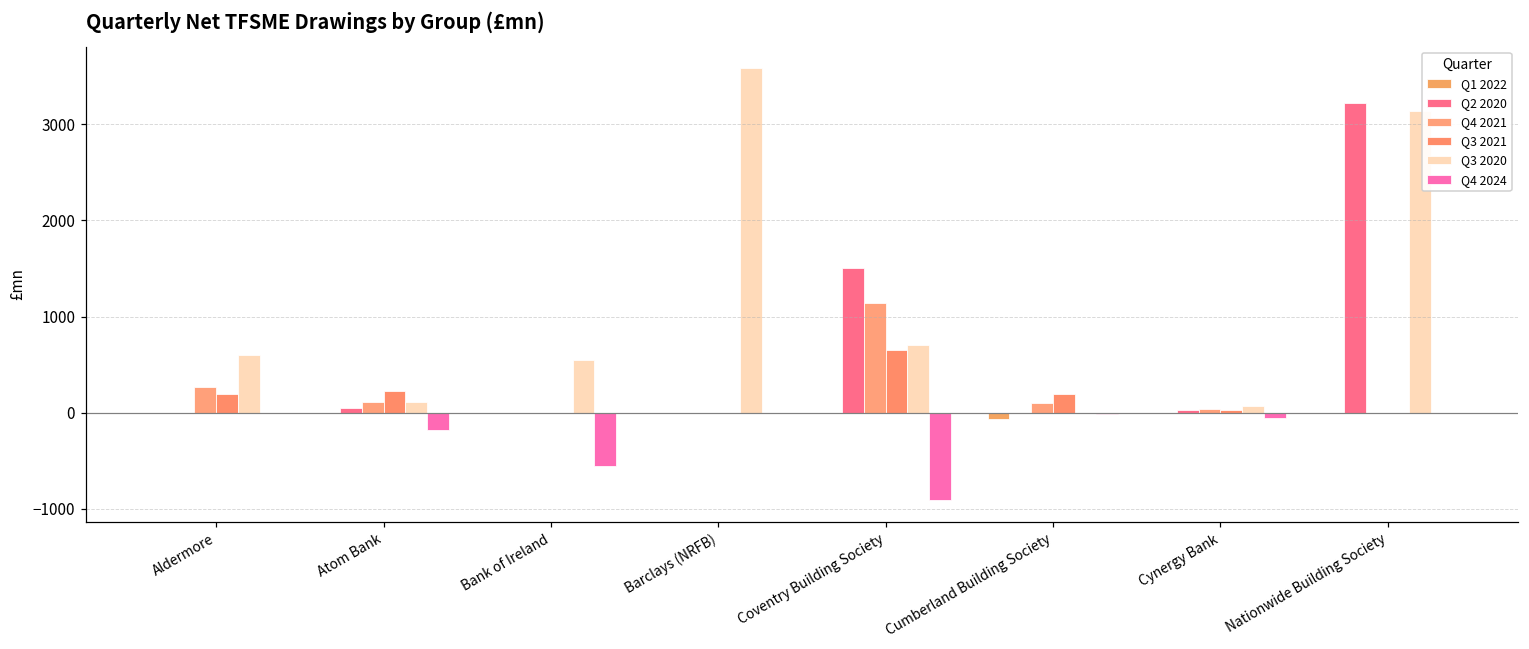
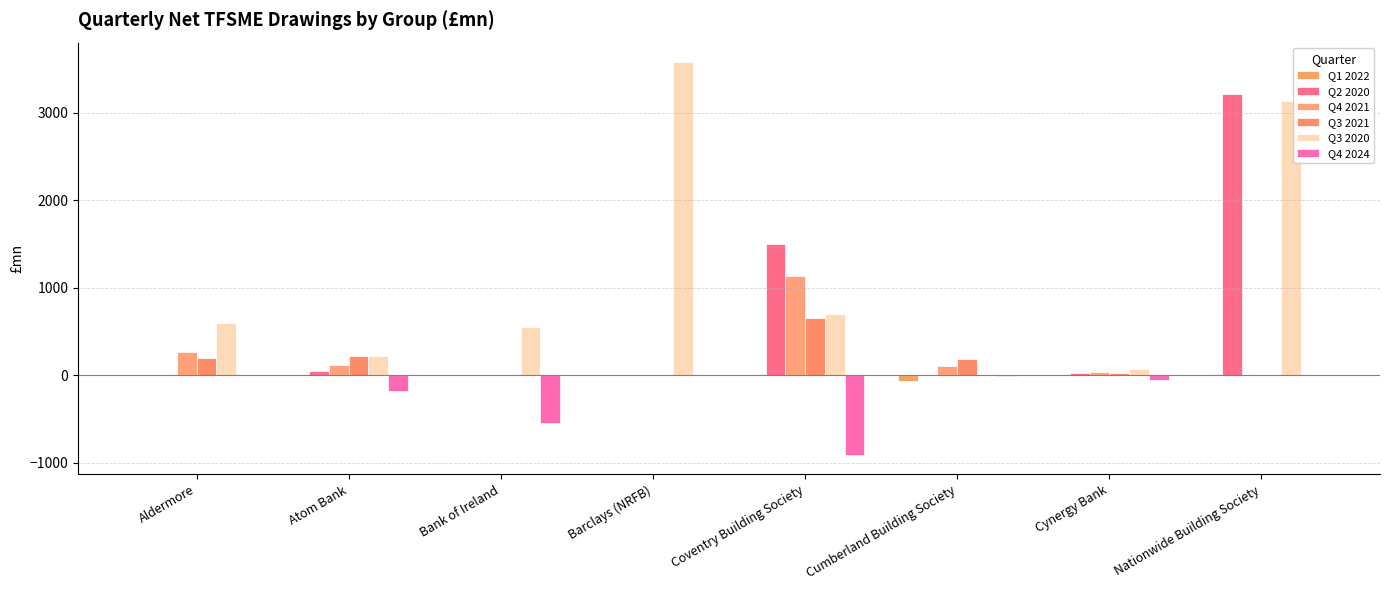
Q3 2020, Atom Bank: 100 -> 200
